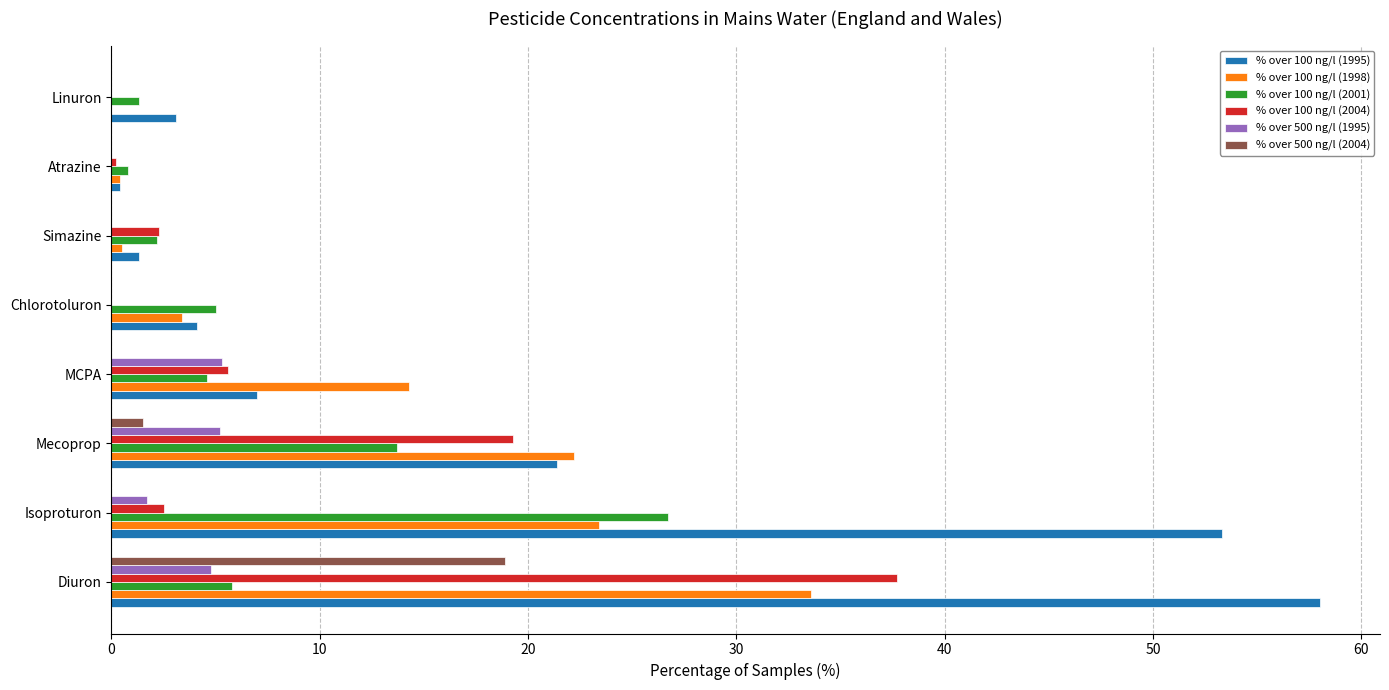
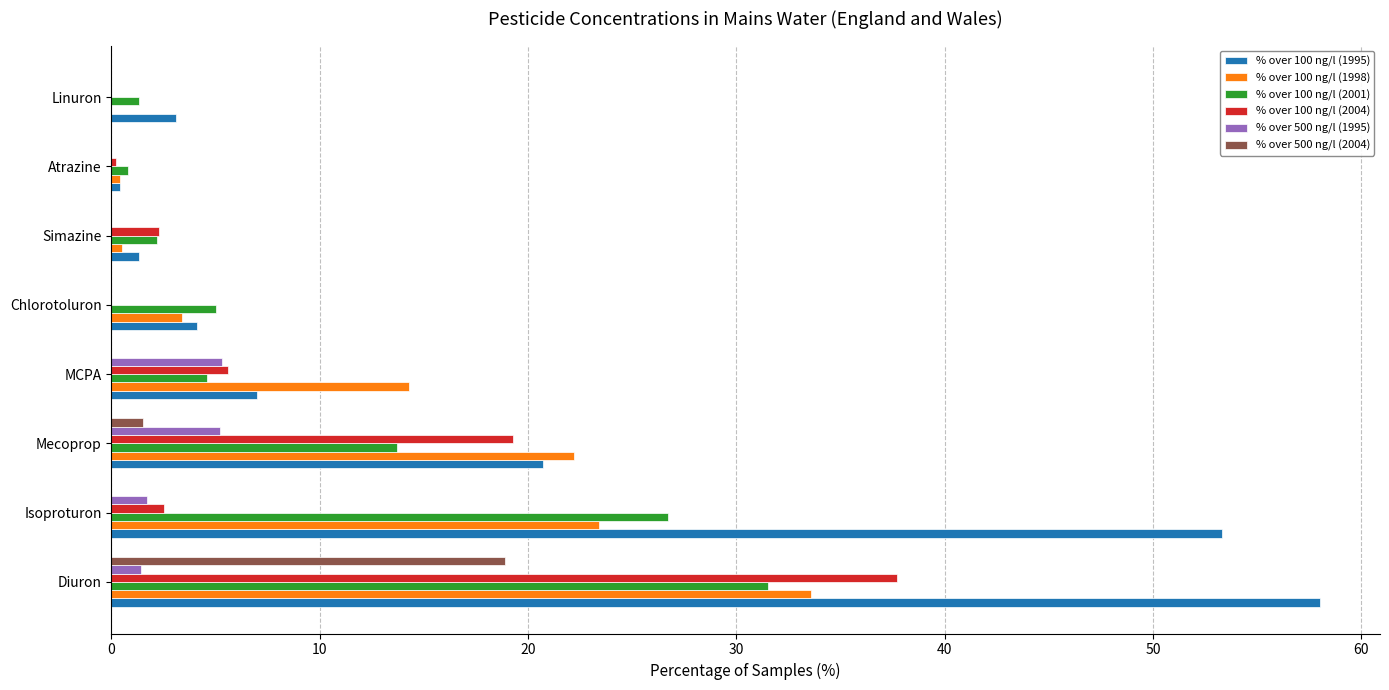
% over 100 ng/l (1995), Mecoprop: 21.4 -> 20.7
% over 500 ng/l (1995), Diuron: 4.8 -> 1.4
% over 100 ng/l (2001), Diuron: 5.8 -> 31.5
